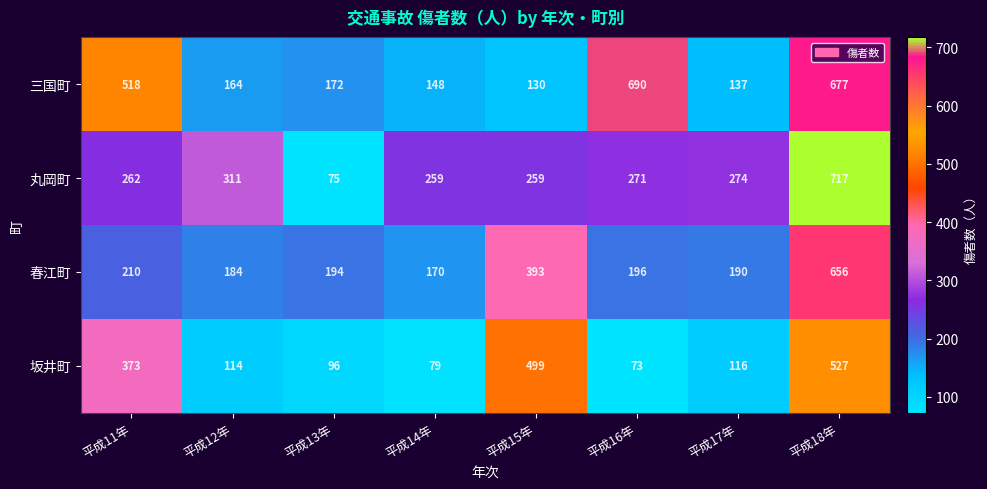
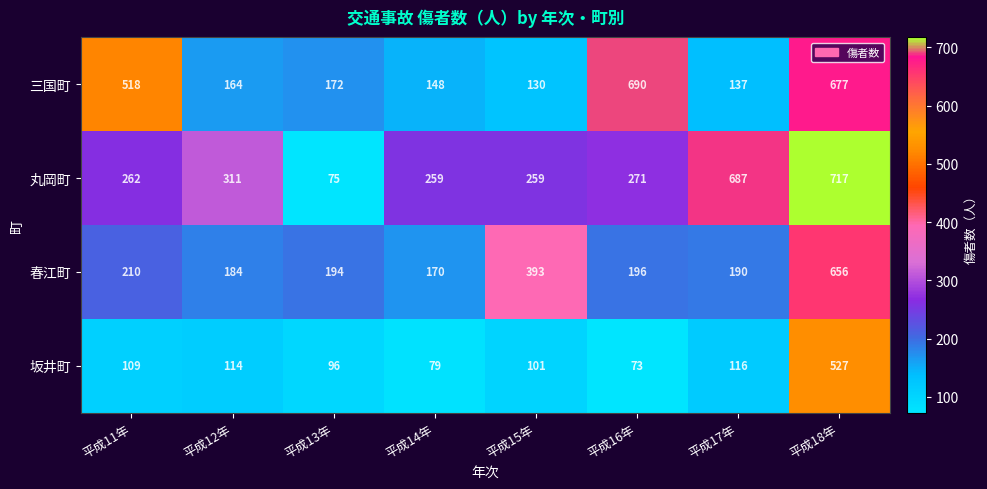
丸岡町, 平成17年: 274 -> 687
坂井町, 平成11年: 373 -> 109
坂井町, 平成15年: 499 -> 101
